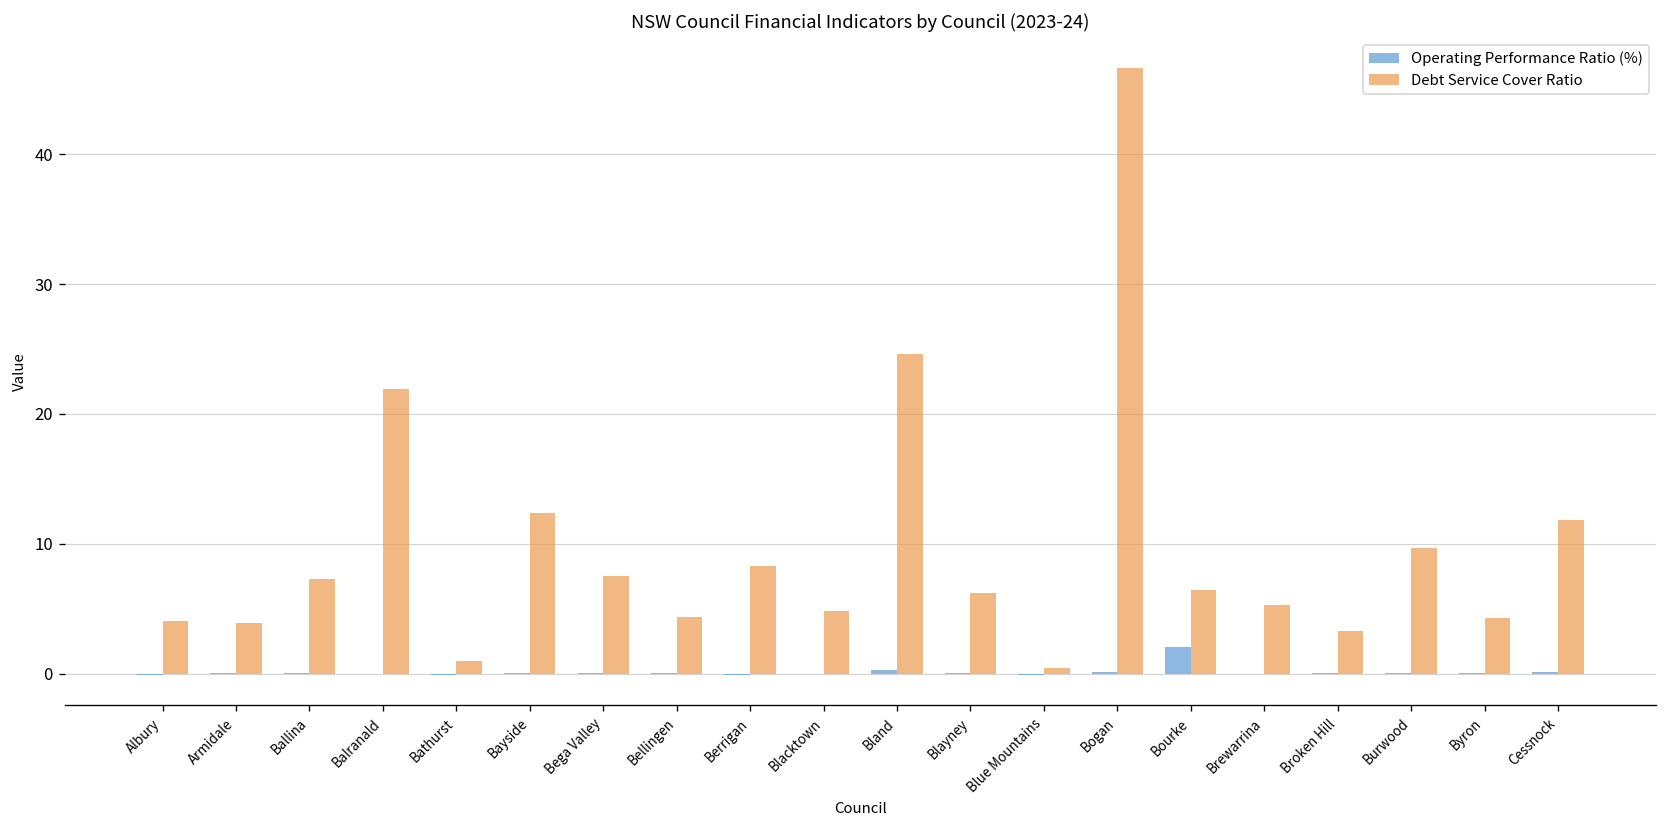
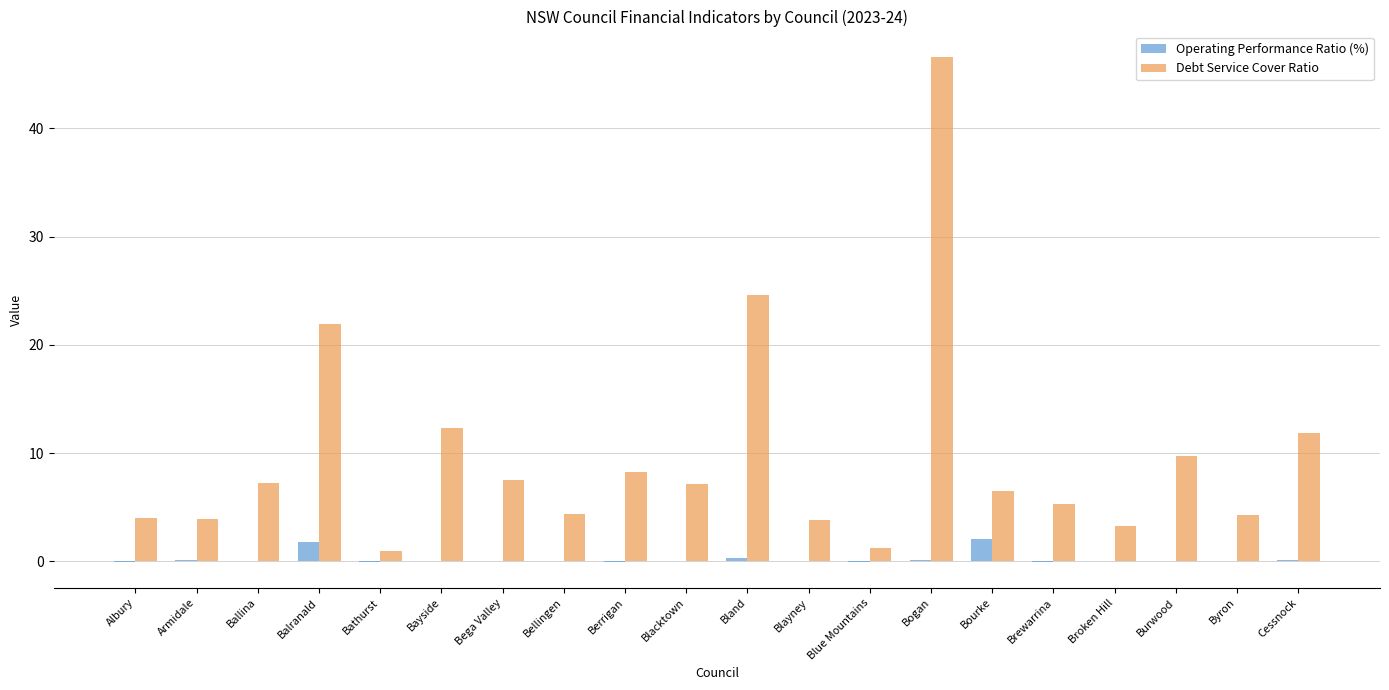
Operating Performance Ratio (%), Balranald: 0.0 -> 1.8
Debt Service Cover Ratio, Blacktown: 4.8 -> 7.1
Debt Service Cover Ratio, Blayney: 6.2 -> 3.8
Debt Service Cover Ratio, Blue Mountains: 0.4 -> 1.2
